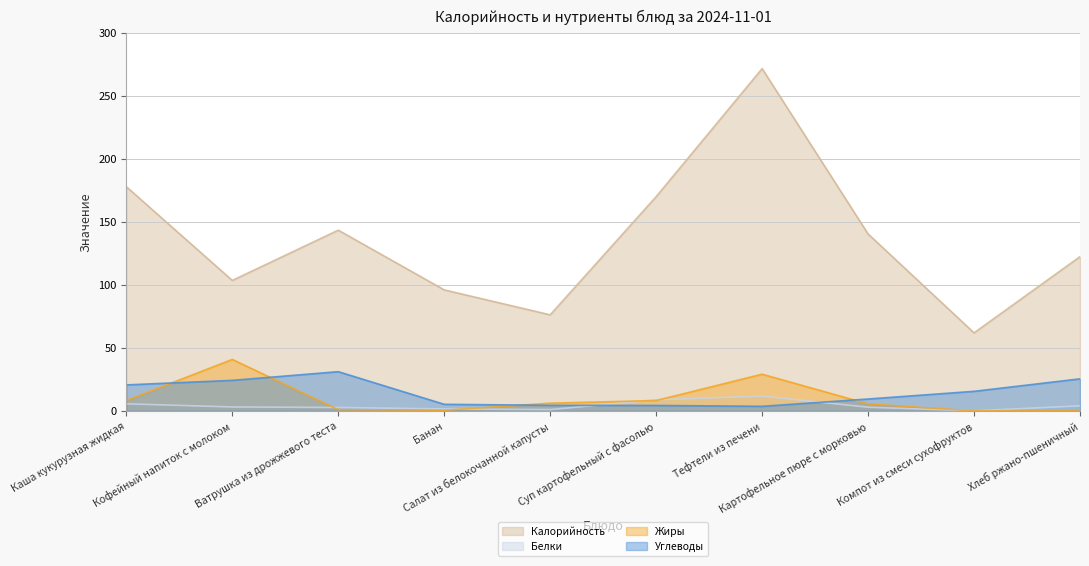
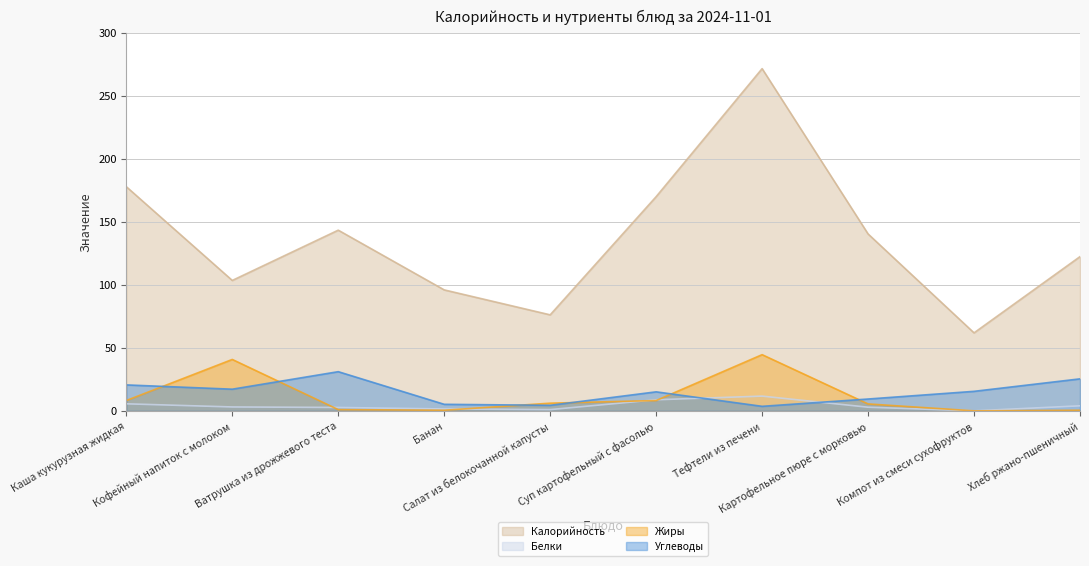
Углеводы, Кофейный напиток с молоком: 24 -> 17
Углеводы, Суп картофельный с фасолью: 4 -> 15
Жиры, Тефтели из печени: 29 -> 45
